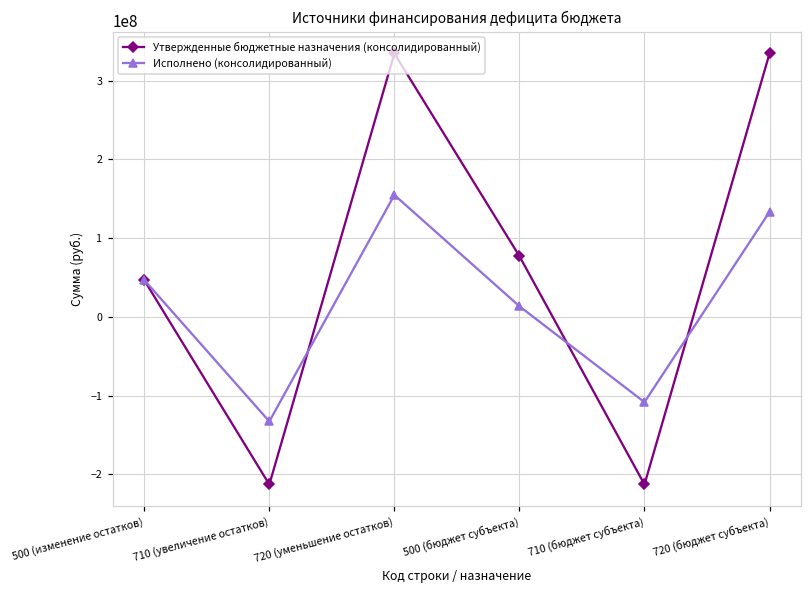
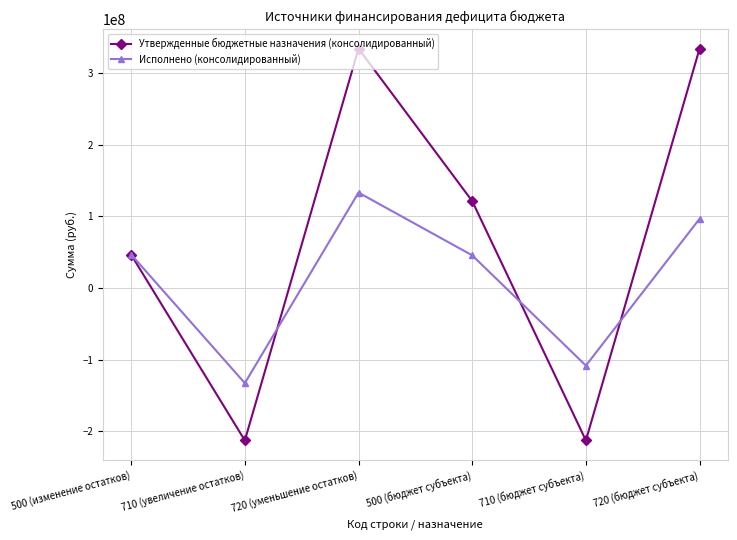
Исполнено (консолидированный), 720 (уменьшение остатков): 150000000 -> 130000000
Утвержденные бюджетные назначения (консолидированный), 500 (бюджет субъекта): 80000000 -> 120000000
Исполнено (консолидированный), 500 (бюджет субъекта): 10000000 -> 50000000
Исполнено (консолидированный), 720 (бюджет субъекта): 130000000 -> 100000000
